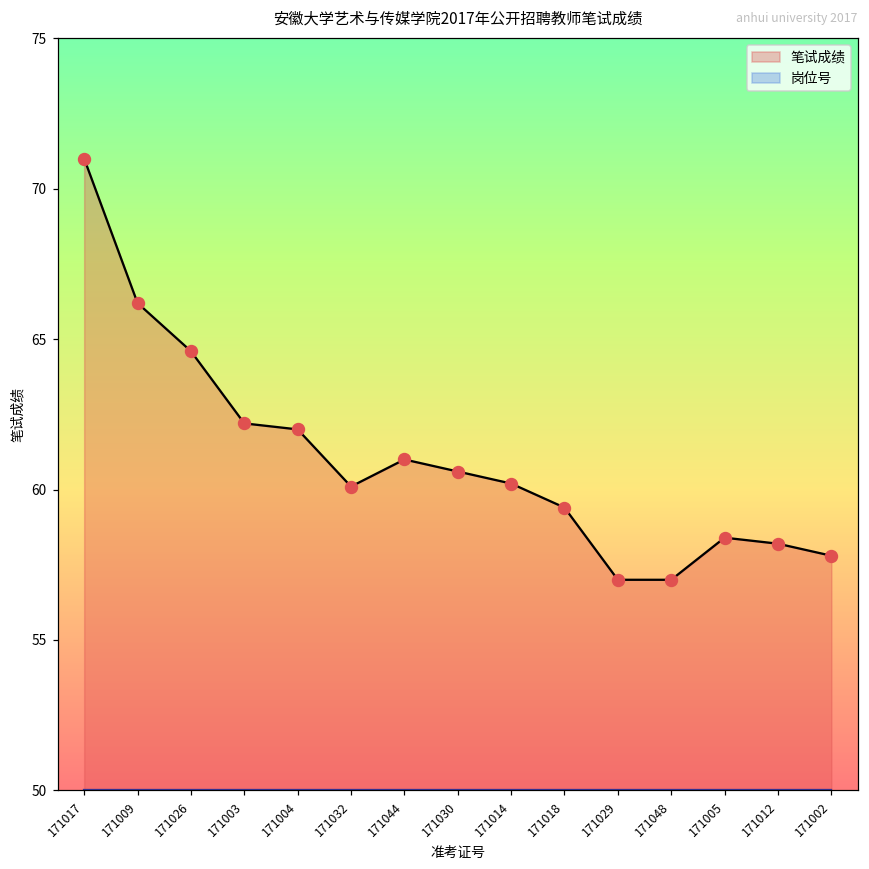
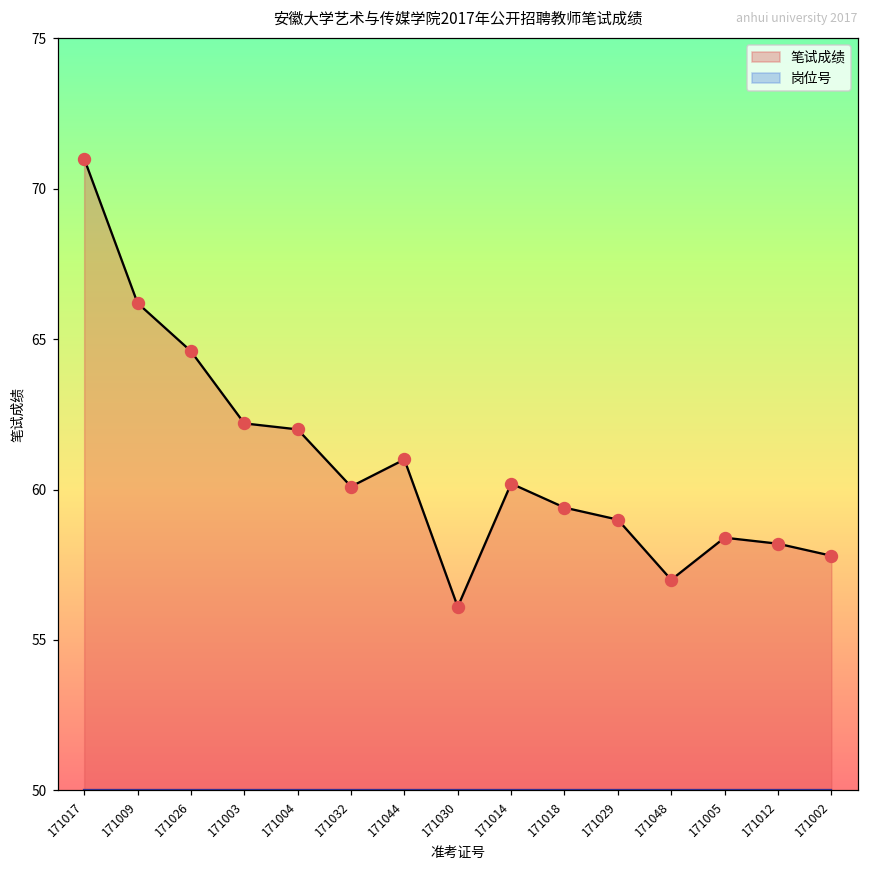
笔试成绩, 171030: 60.6 -> 56.1
笔试成绩, 171029: 57 -> 59
